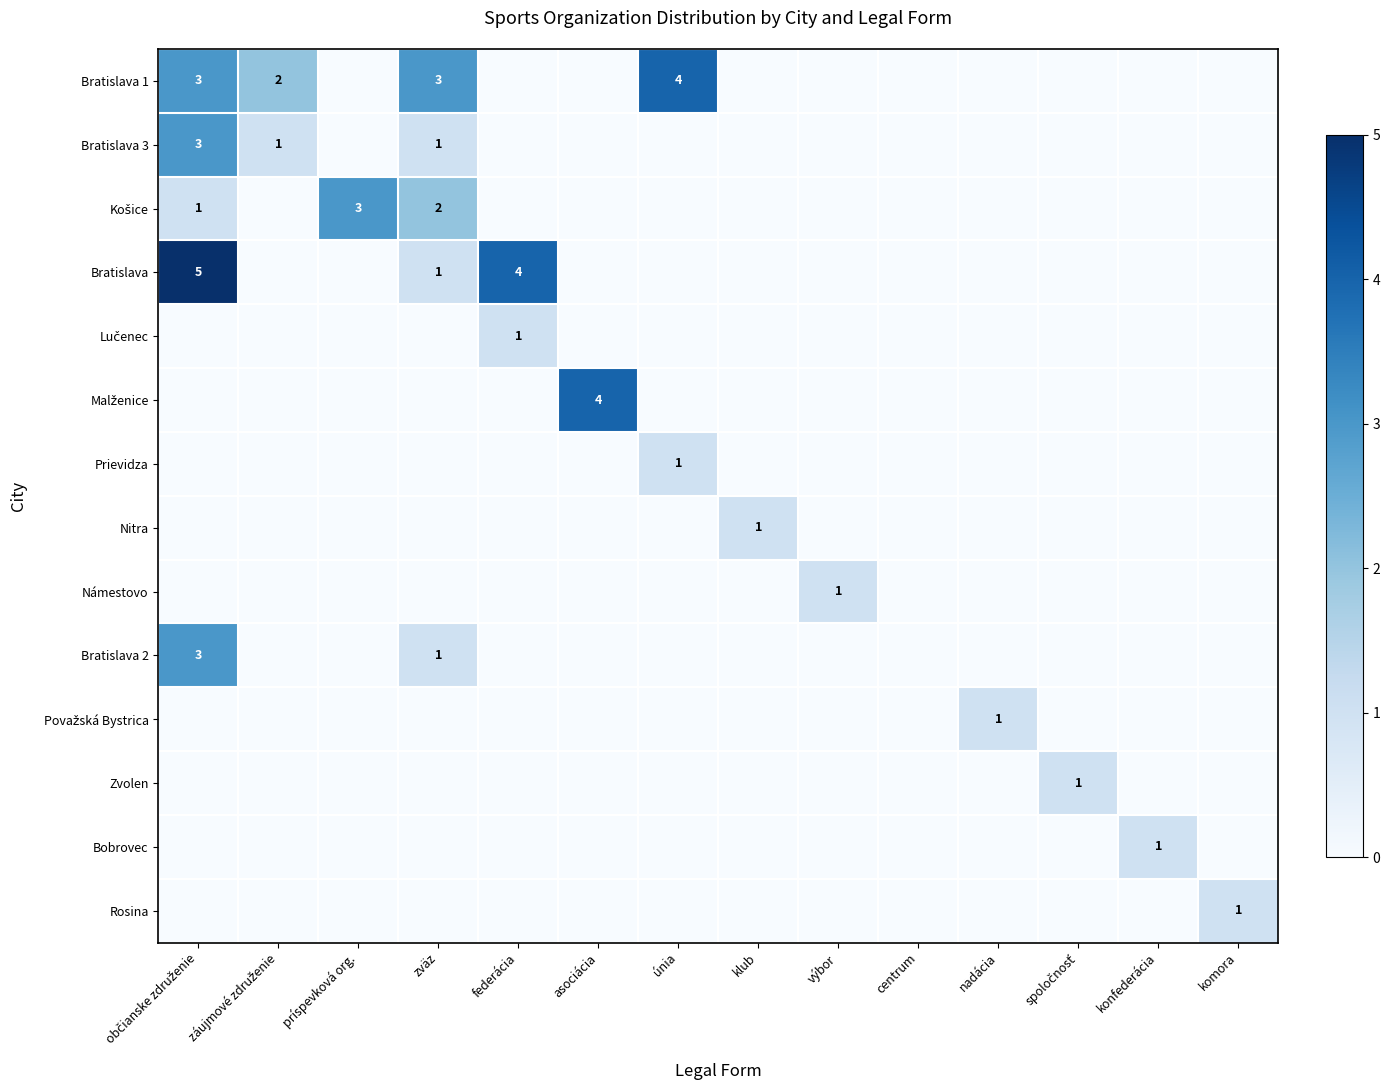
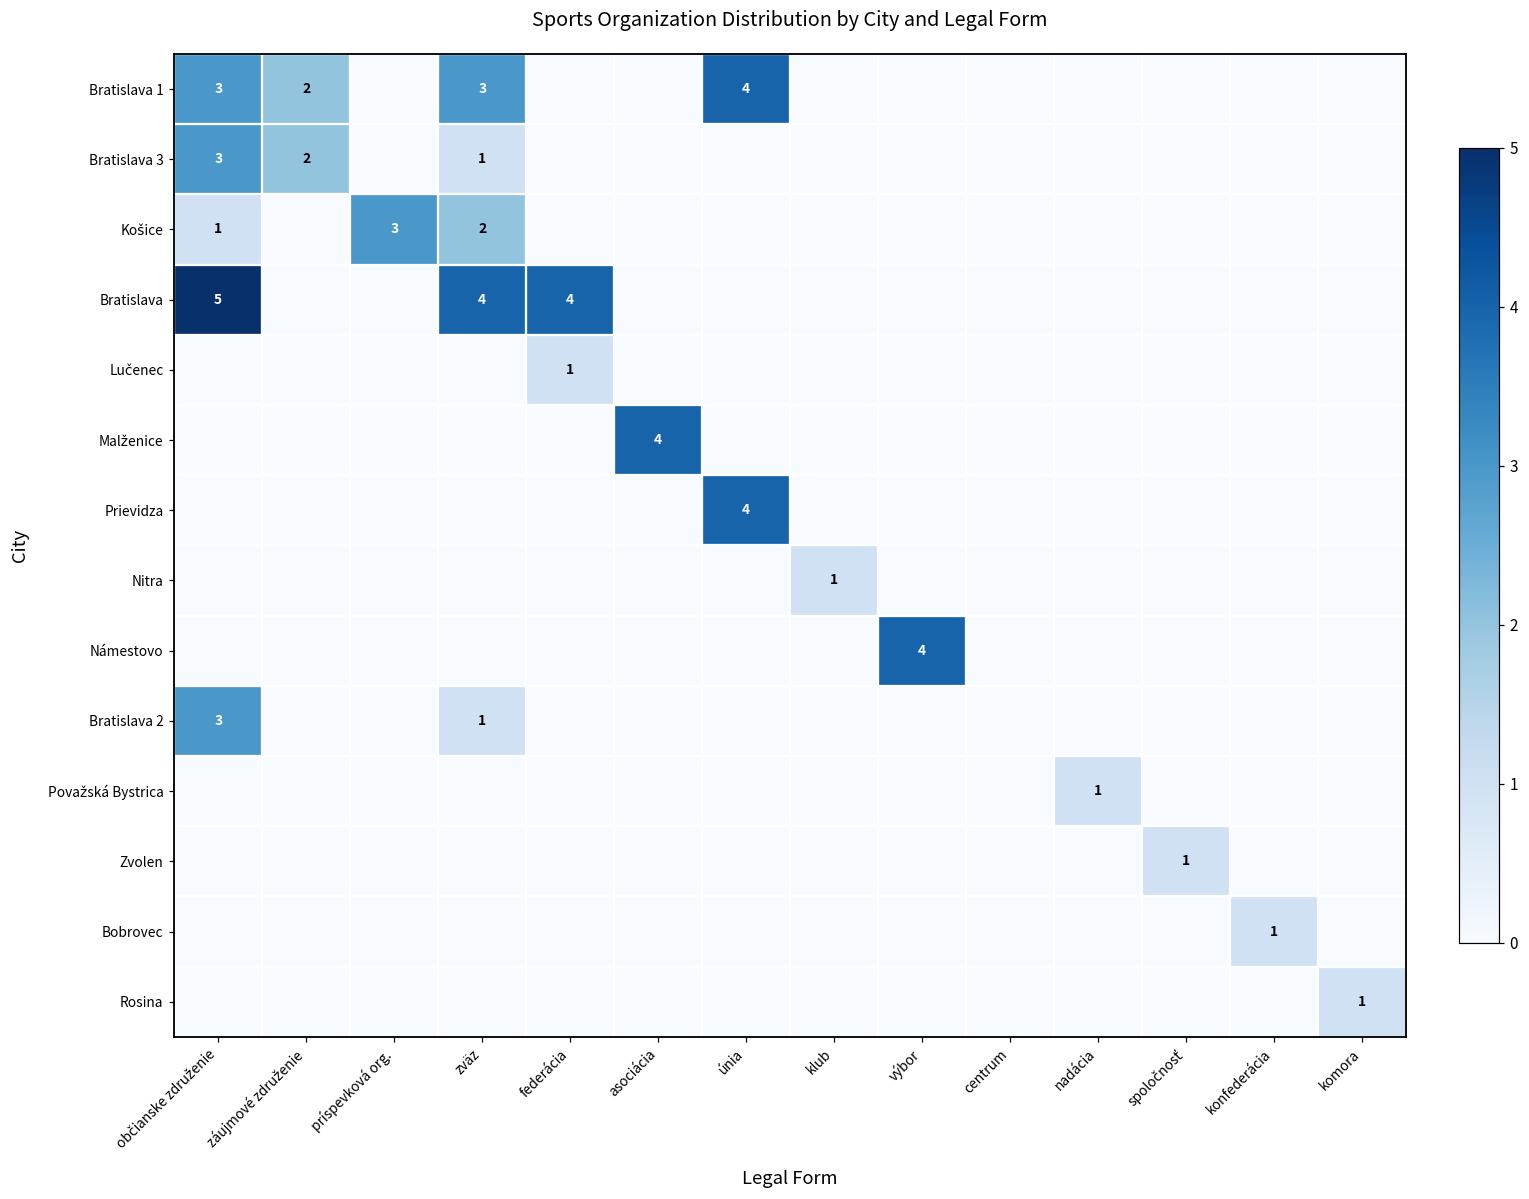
Bratislava 3, záujmové združenie: 1 -> 2
Bratislava, zväz: 1 -> 4
Prievidza, únia: 1 -> 4
Námestovo, výbor: 1 -> 4
